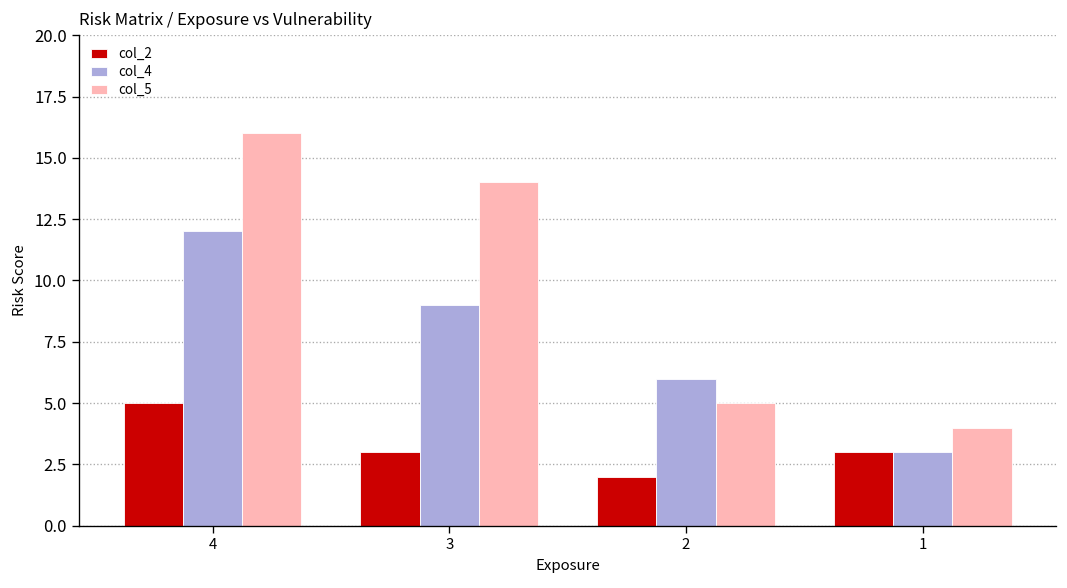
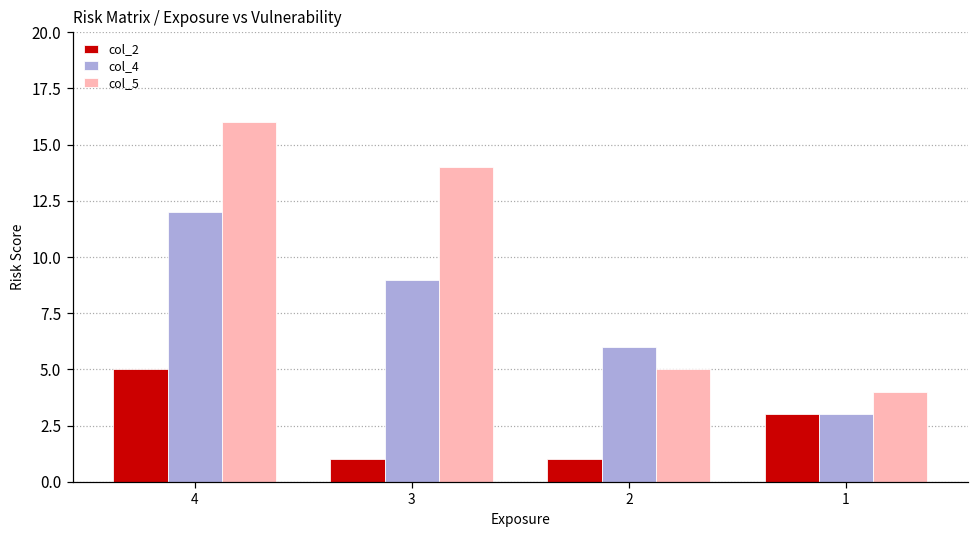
col_2, 3: 3 -> 1
col_2, 2: 2 -> 1
